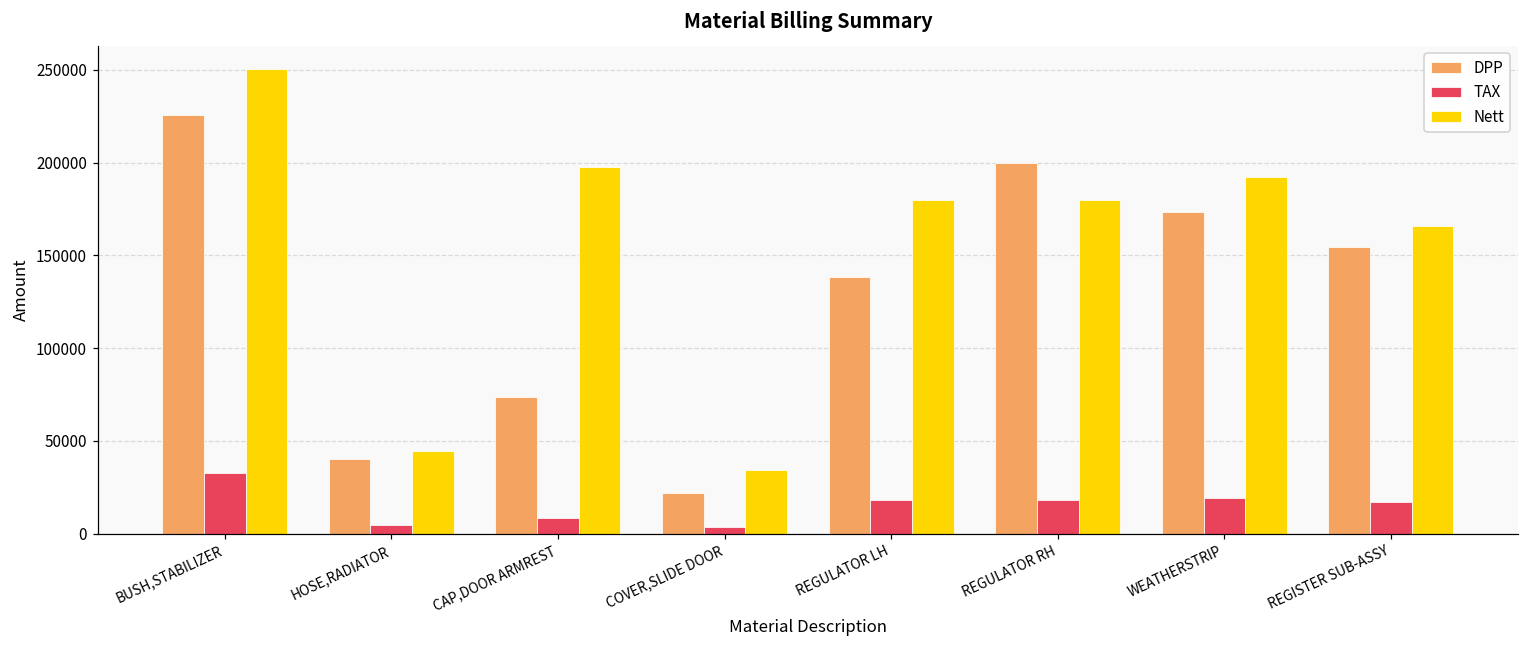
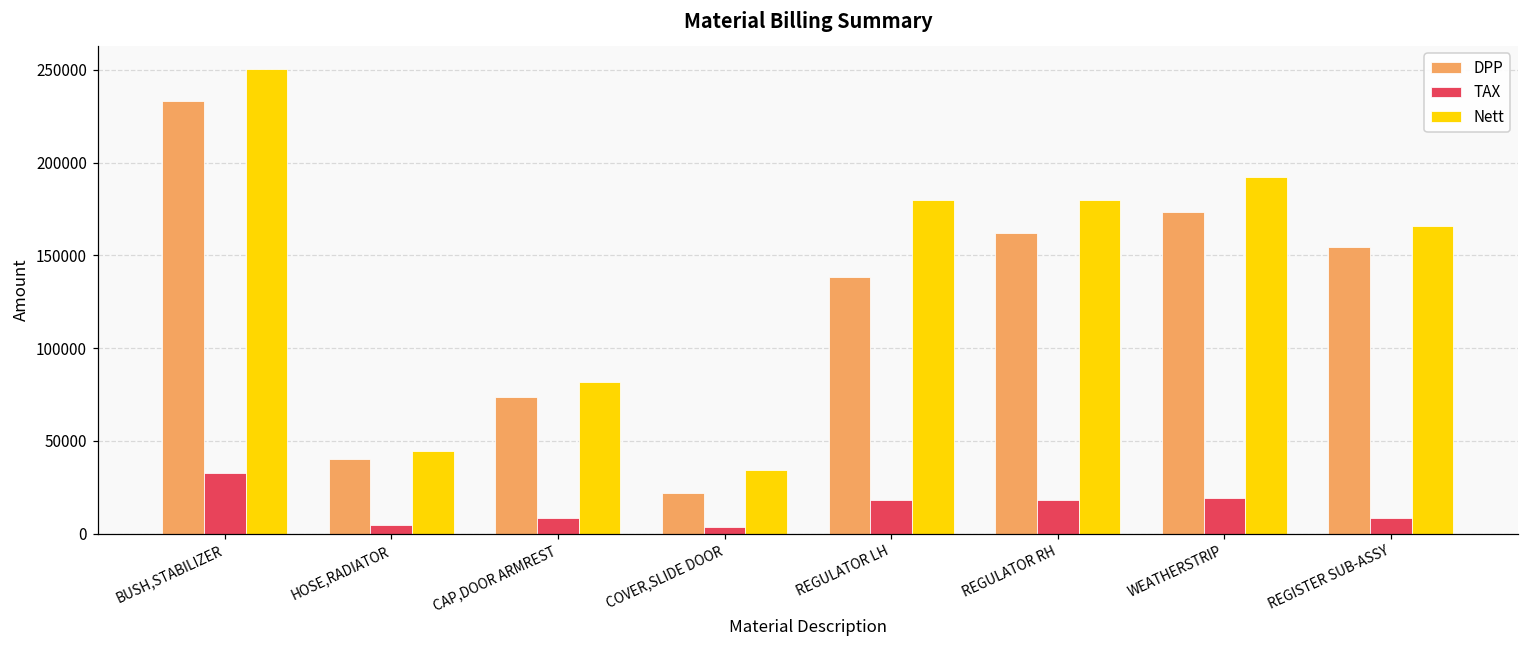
DPP, BUSH,STABILIZER: 226000 -> 233000
Nett, CAP,DOOR ARMREST: 197000 -> 82000
DPP, REGULATOR RH: 200000 -> 162000
TAX, REGISTER SUB-ASSY: 17000 -> 8000
